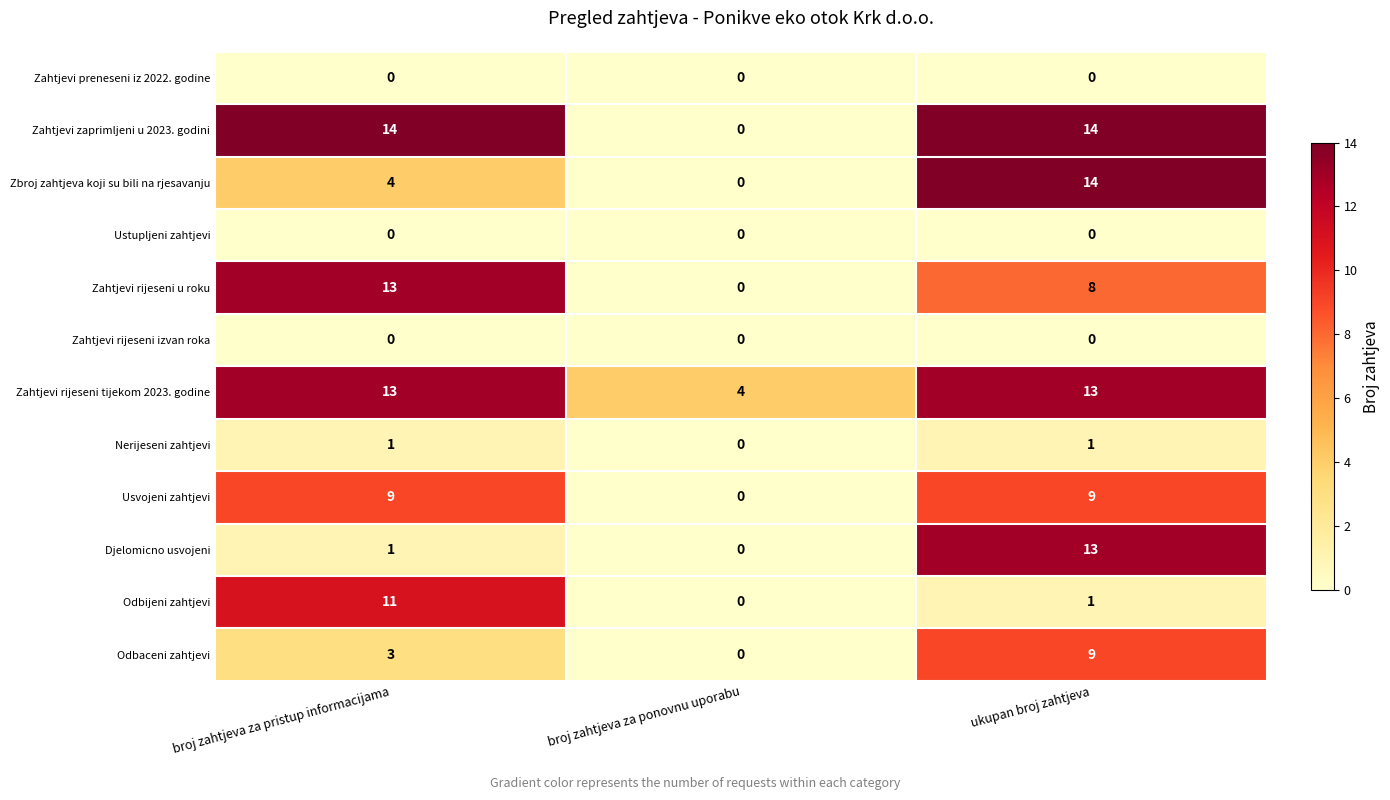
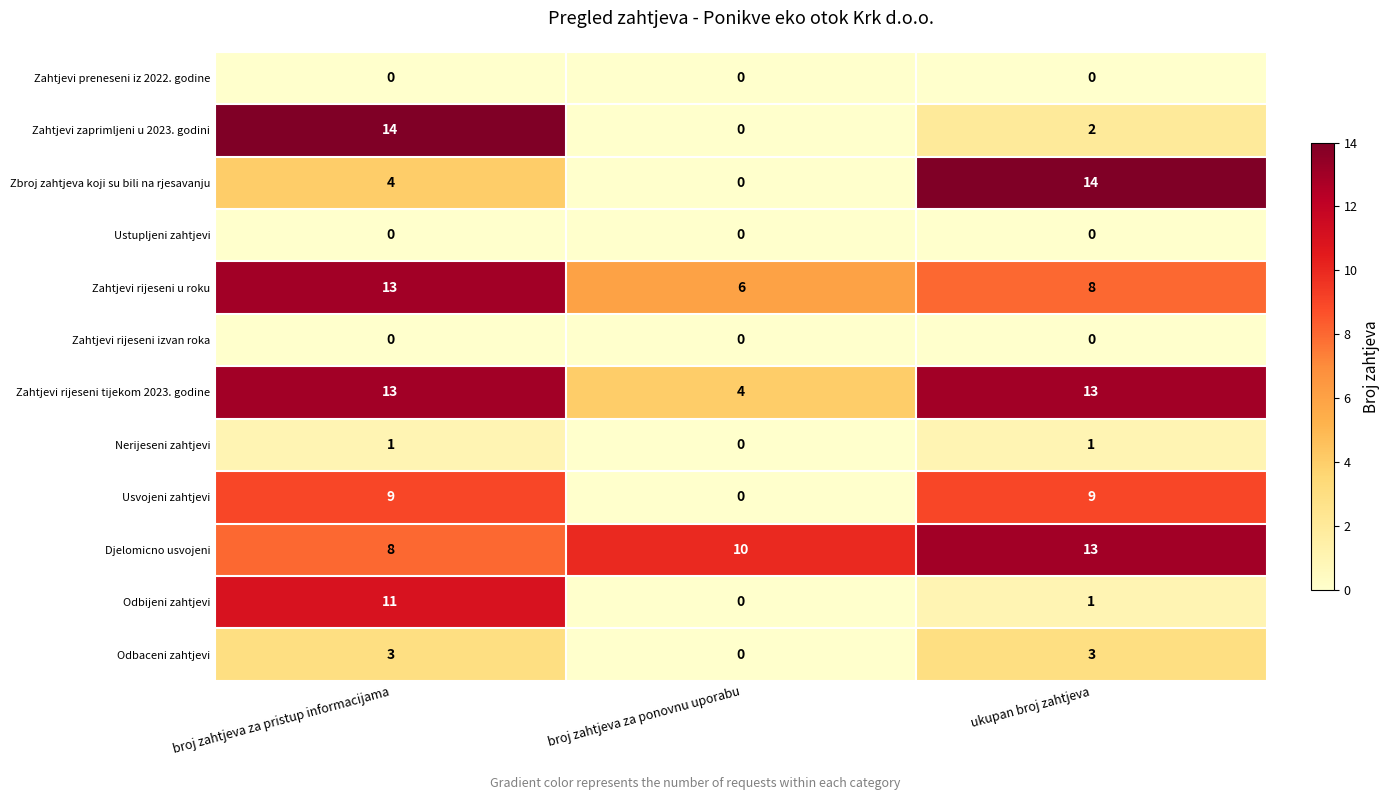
Zahtjevi zaprimljeni u 2023. godini, ukupan broj zahtjeva: 14 -> 2
Zahtjevi rijeseni u roku, broj zahtjeva za ponovnu uporabu: 0 -> 6
Djelomicno usvojeni, broj zahtjeva za pristup informacijama: 1 -> 8
Djelomicno usvojeni, broj zahtjeva za ponovnu uporabu: 0 -> 10
Odbaceni zahtjevi, ukupan broj zahtjeva: 9 -> 3
